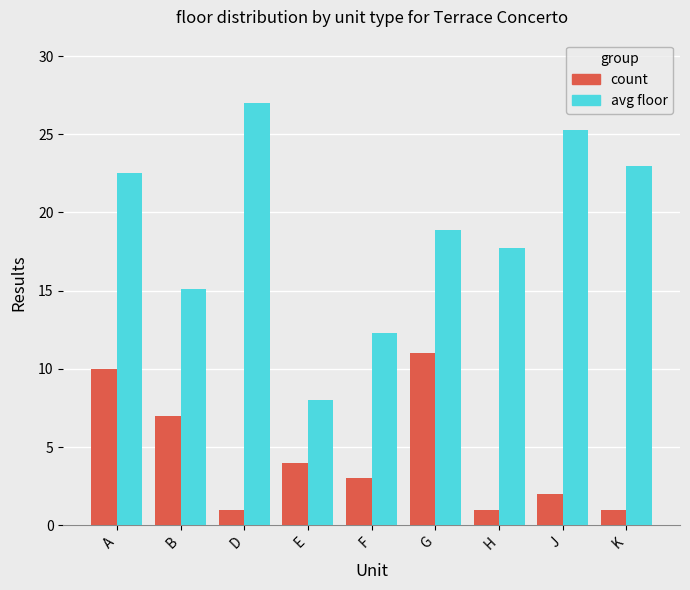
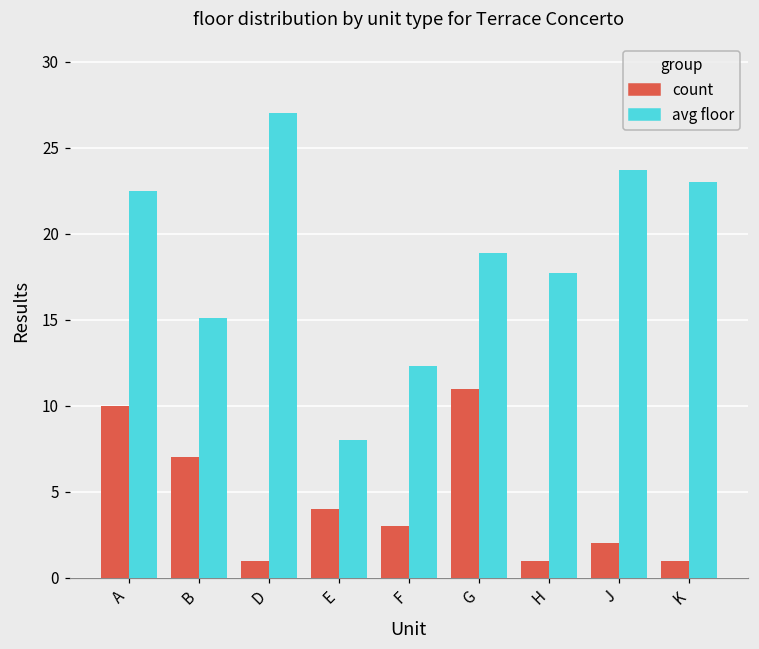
avg floor, J: 25.3 -> 23.7
